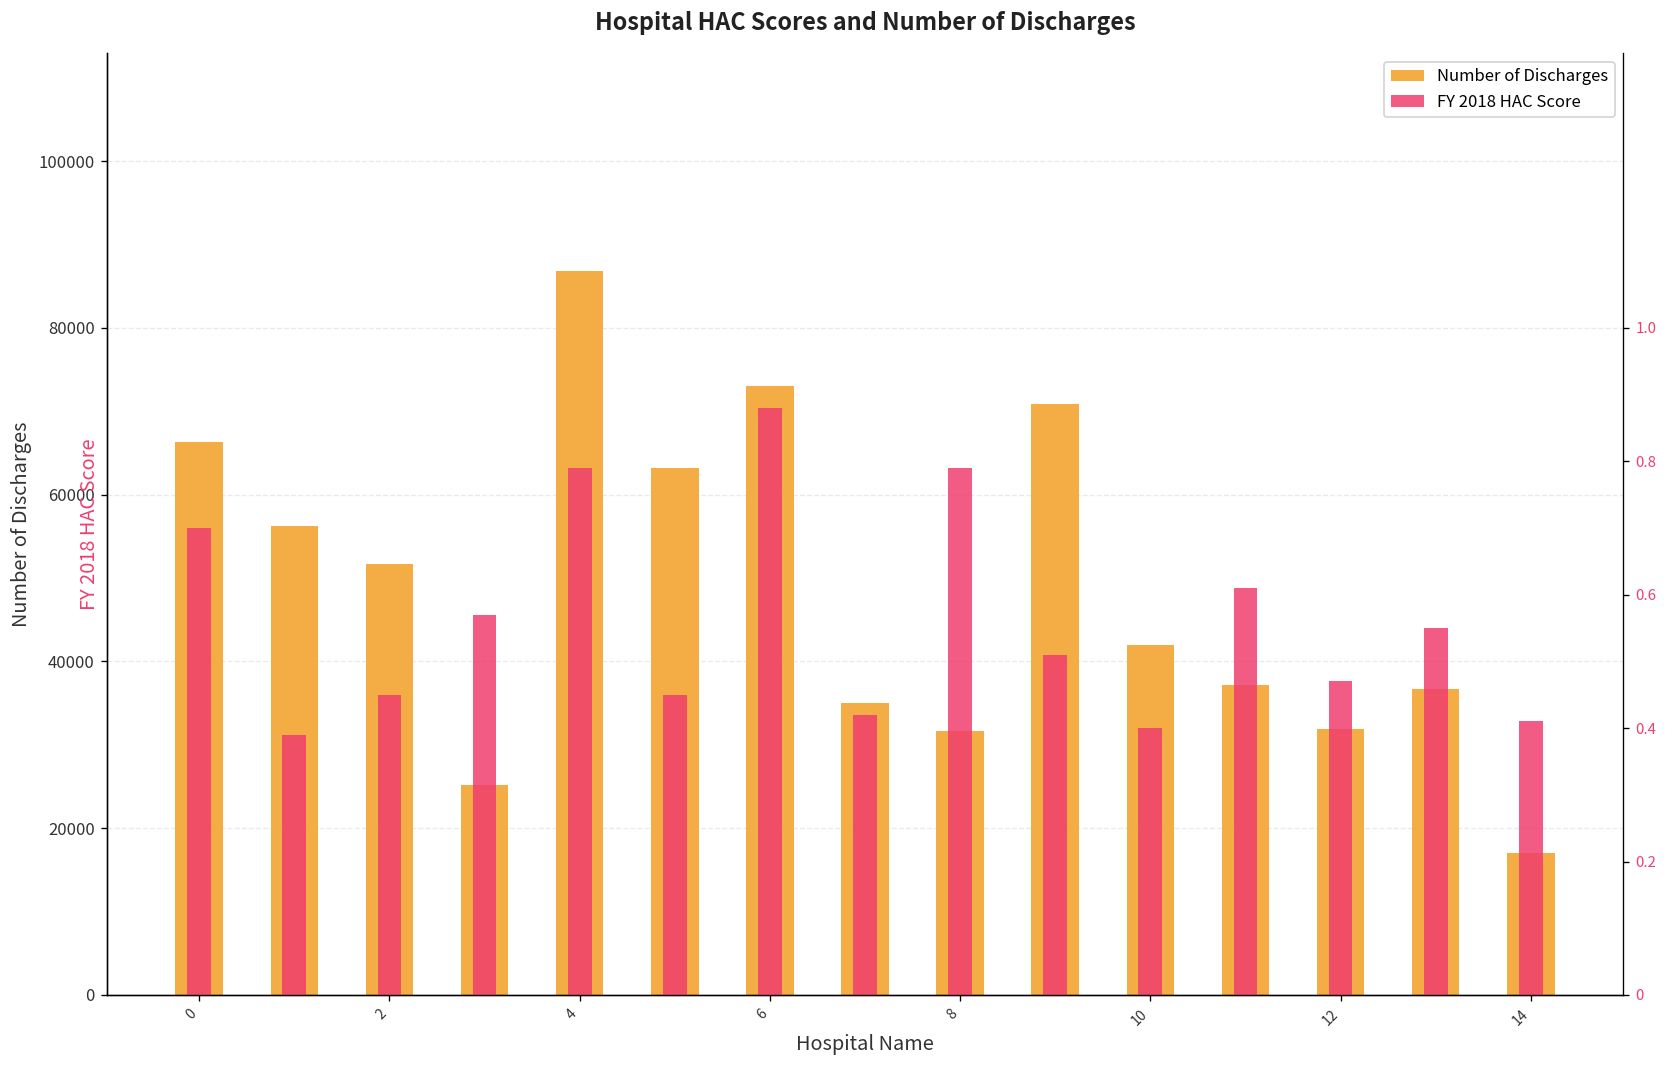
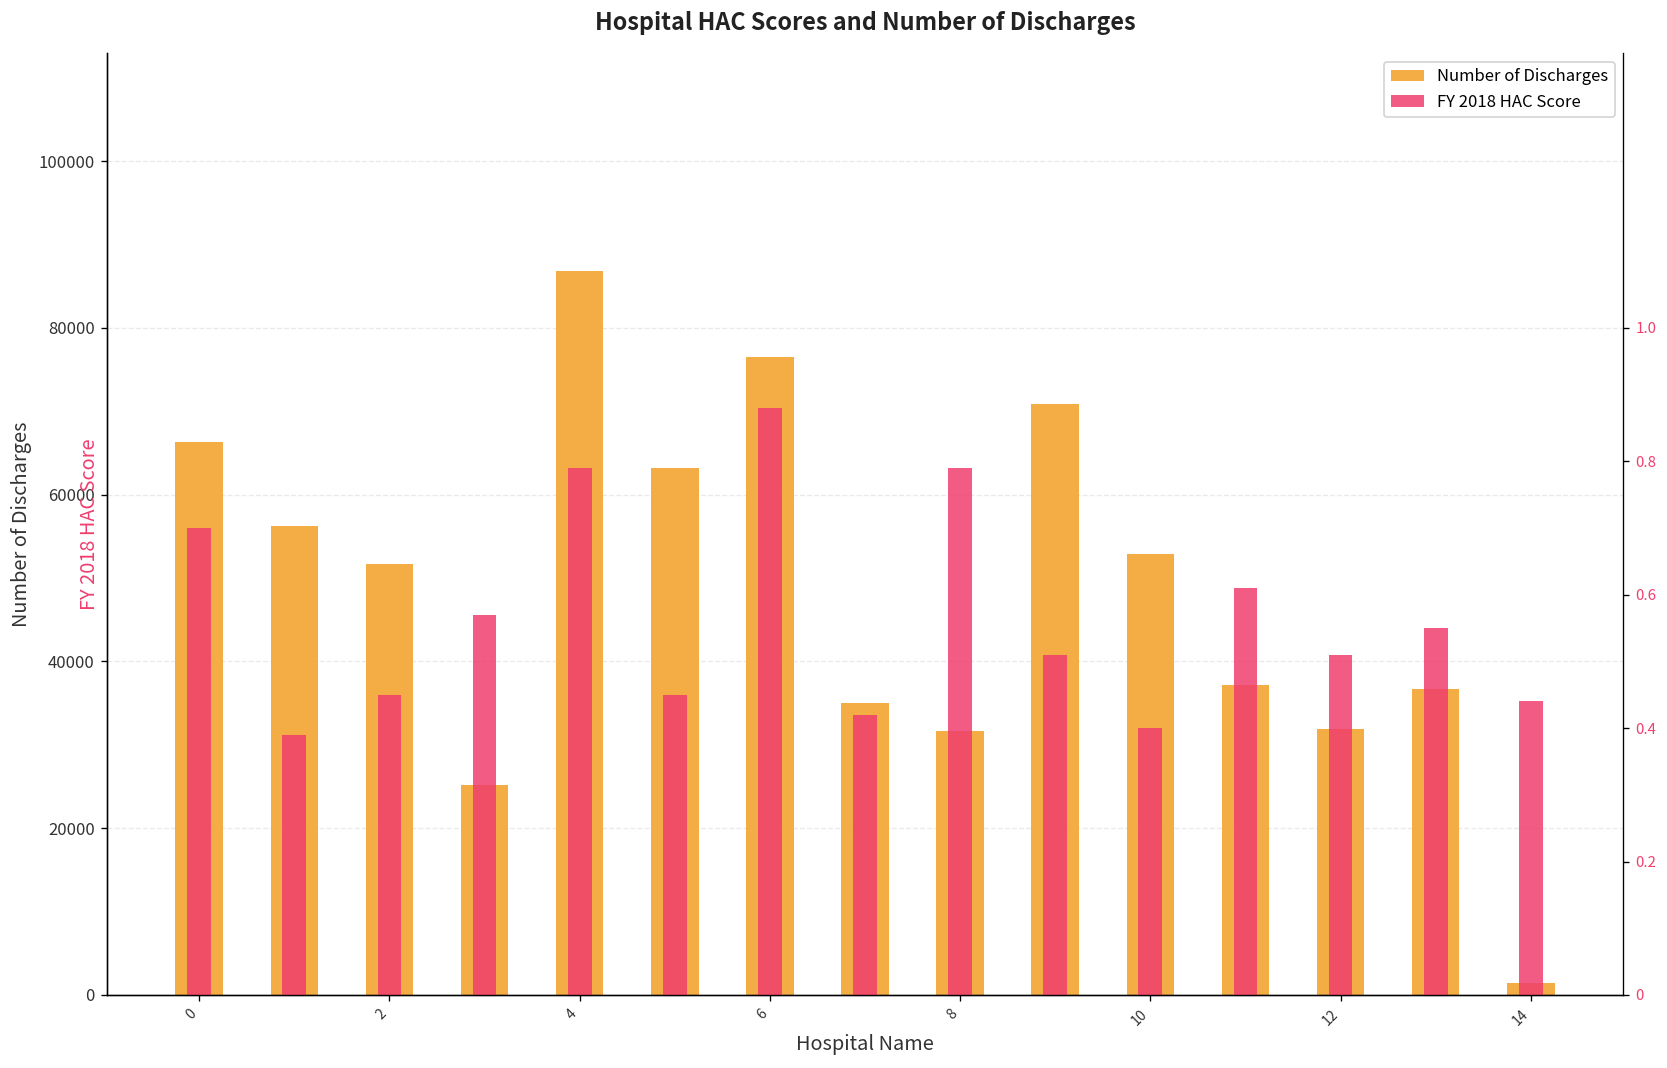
Number of Discharges, 6: 73000 -> 77000
Number of Discharges, 10: 42000 -> 53000
Number of Discharges, 14: 17000 -> 1000
FY 2018 HAC Score, 12: 0.47 -> 0.51
FY 2018 HAC Score, 14: 0.41 -> 0.44
